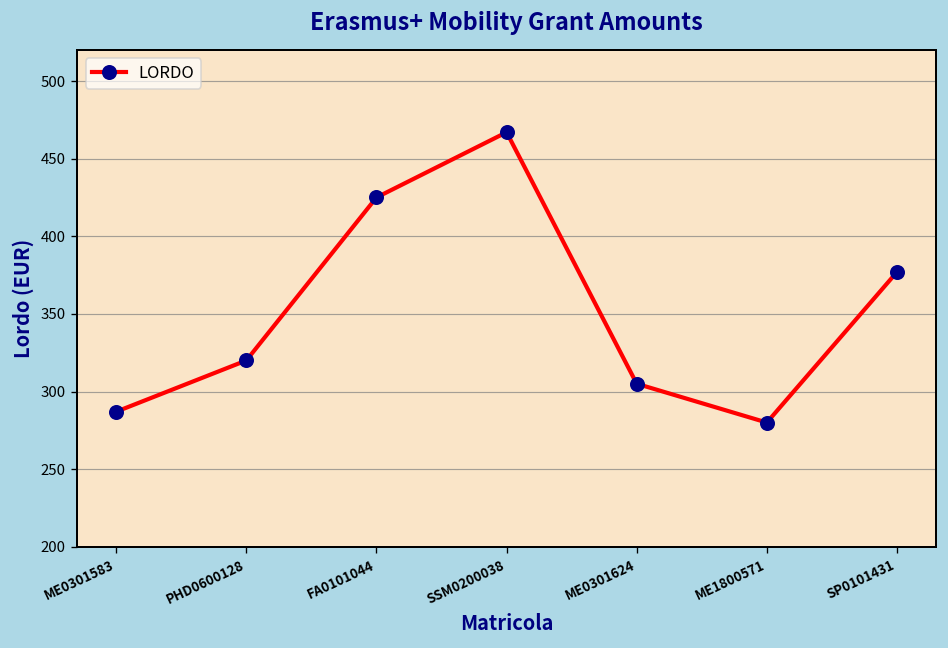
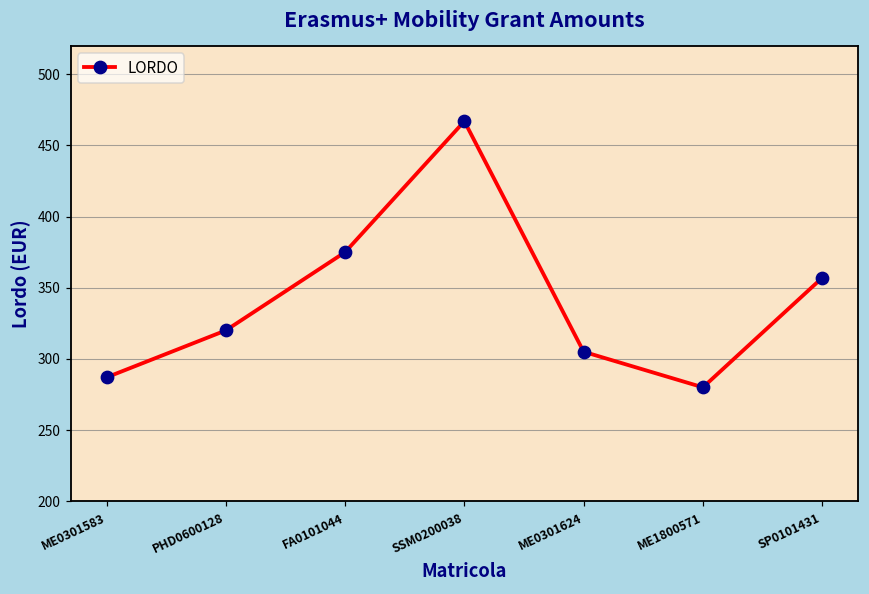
FA0101044: 425 -> 375
SP0101431: 377 -> 357
